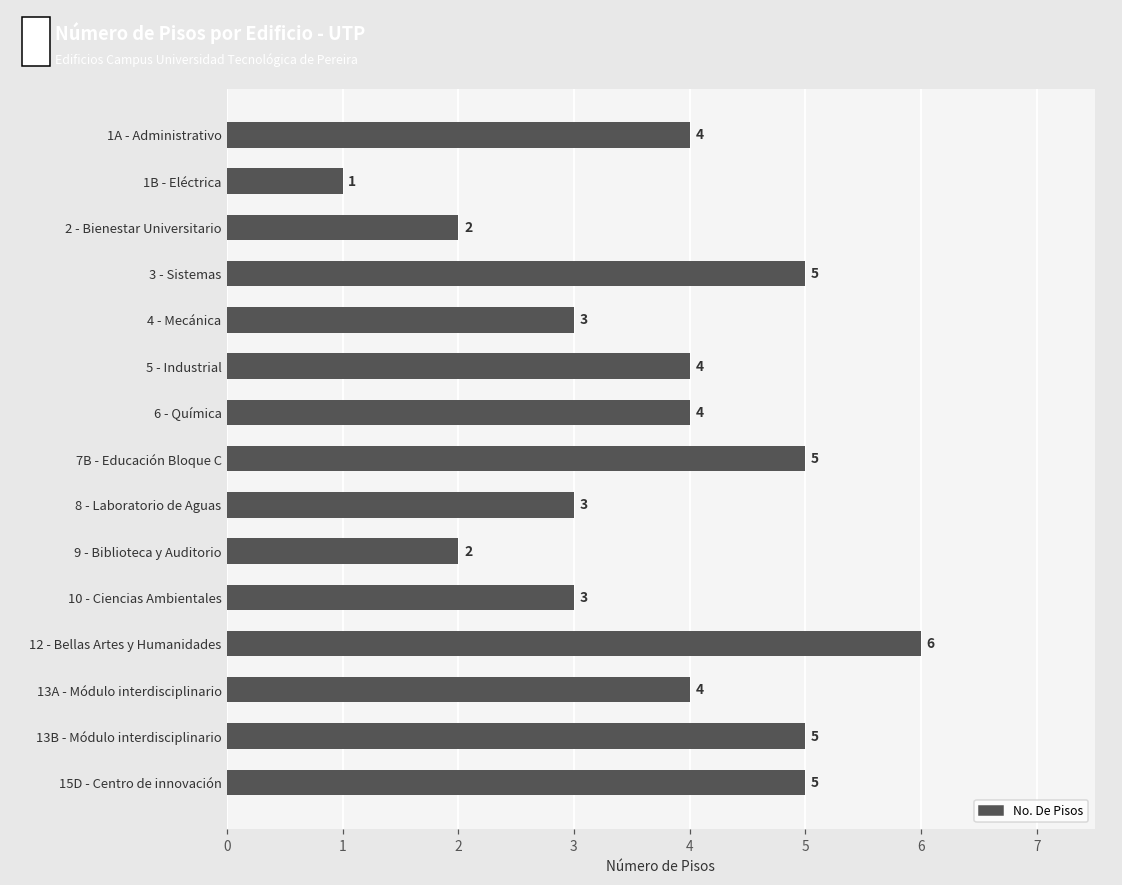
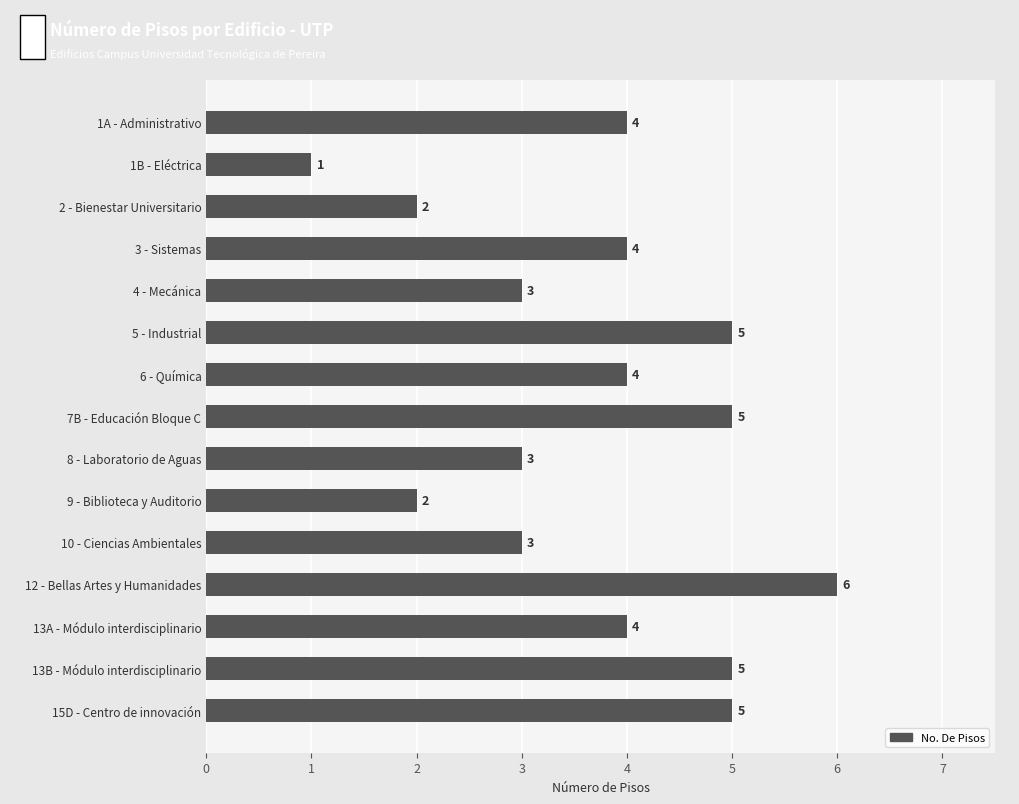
3 - Sistemas: 5 -> 4
5 - Industrial: 4 -> 5
